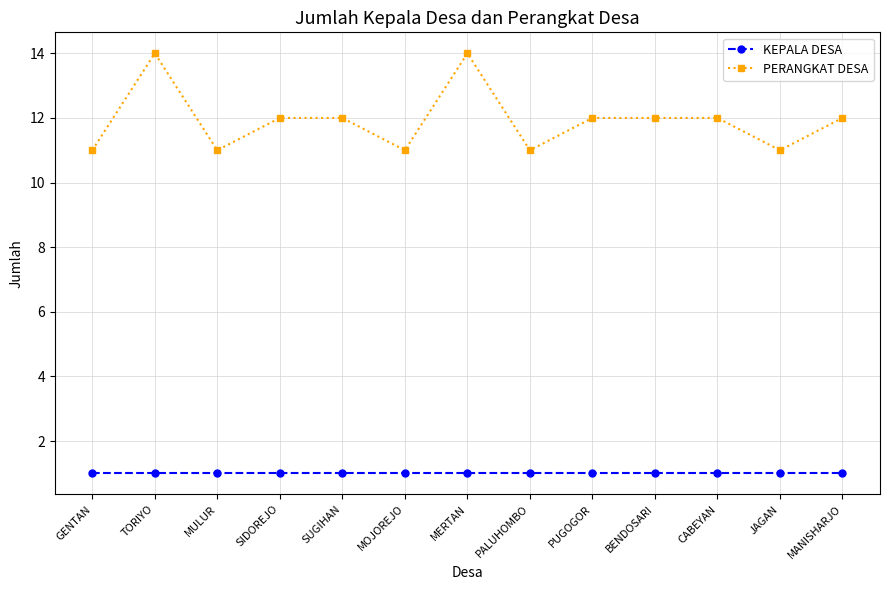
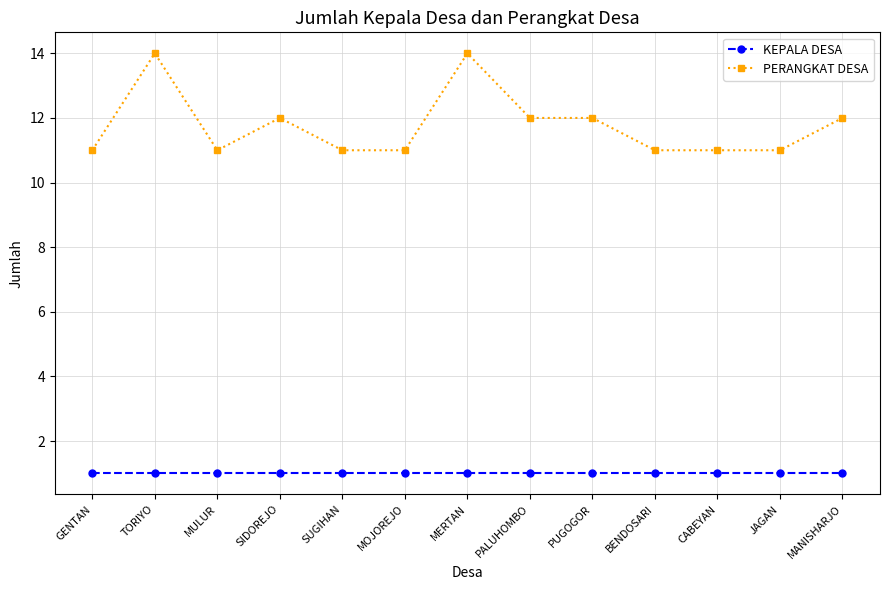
PERANGKAT DESA, SUGIHAN: 12 -> 11
PERANGKAT DESA, PALUHOMBO: 11 -> 12
PERANGKAT DESA, BENDOSARI: 12 -> 11
PERANGKAT DESA, CABEYAN: 12 -> 11
